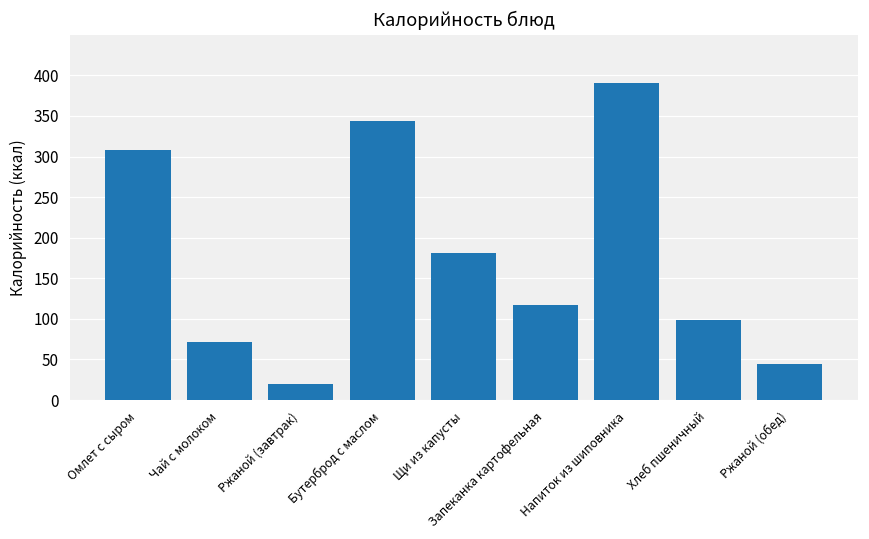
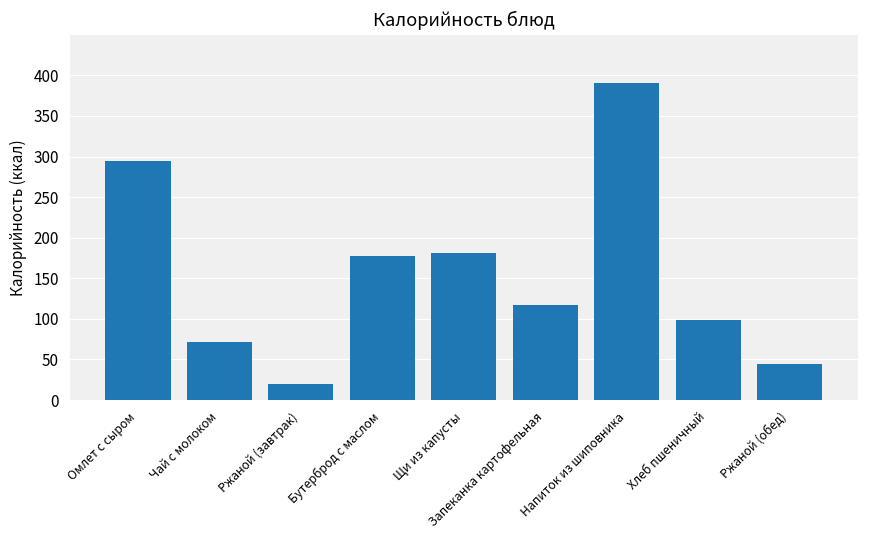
Омлет с сыром: 310 -> 290
Бутерброд с маслом: 340 -> 180
